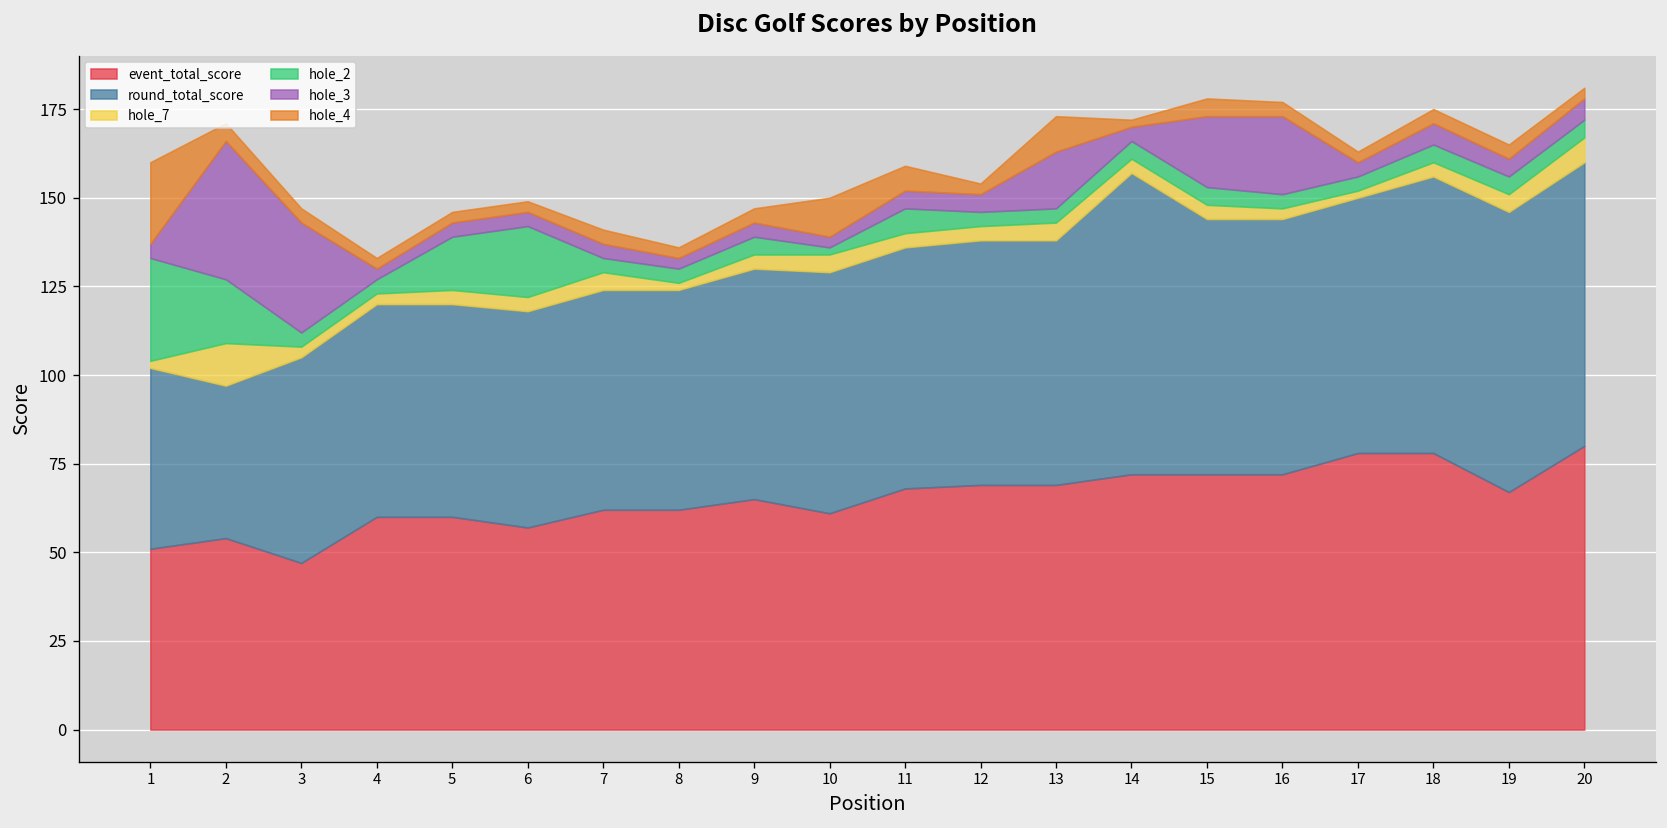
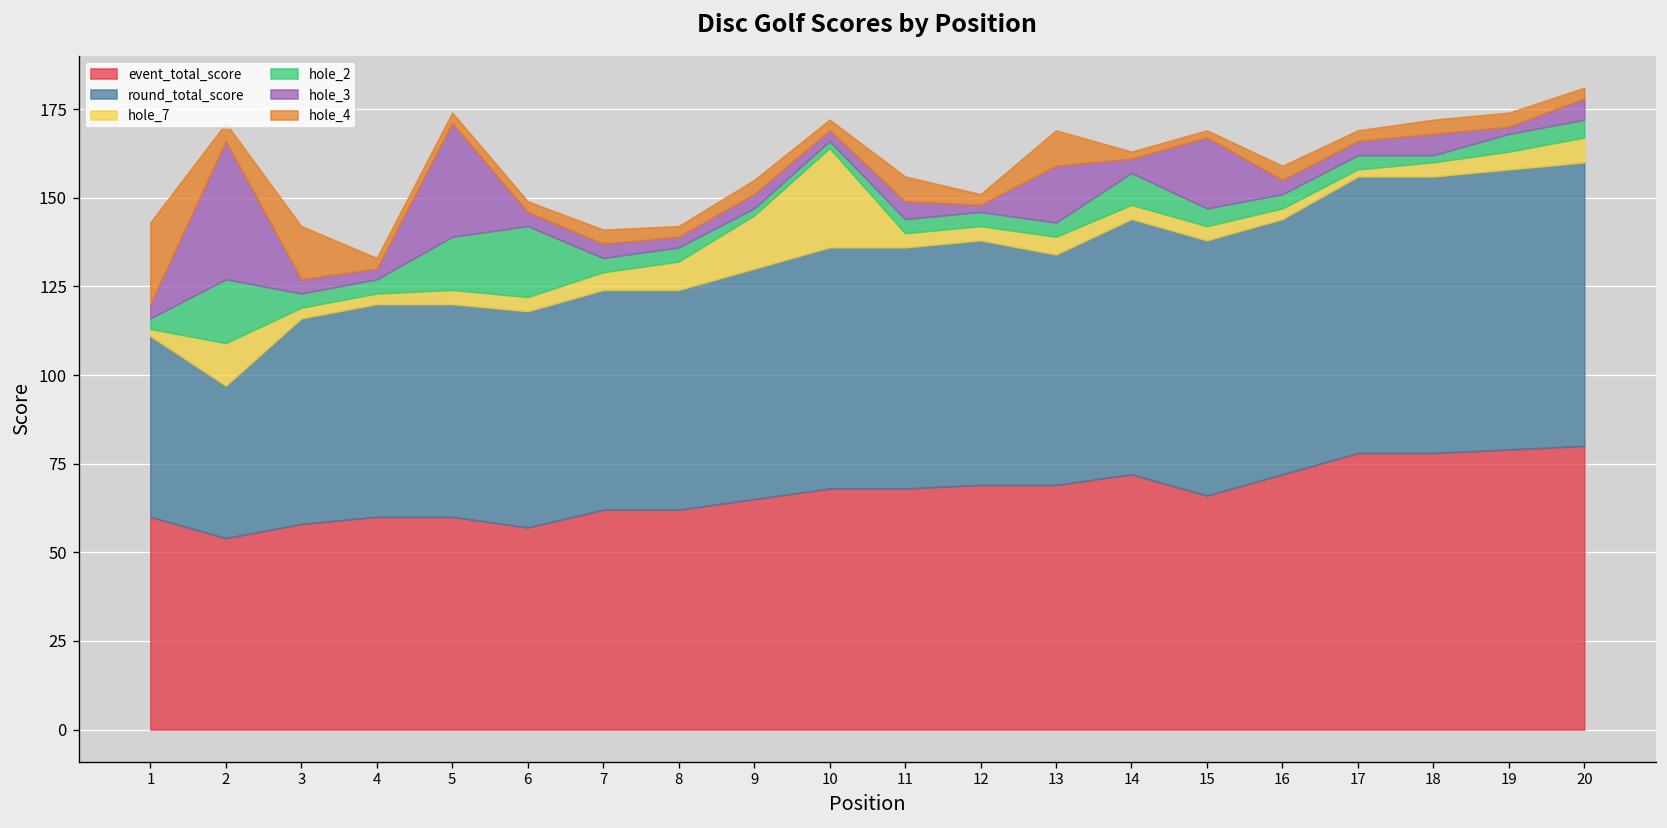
event_total_score, 1: 51 -> 60
hole_2, 1: 29 -> 3
event_total_score, 3: 47 -> 58
hole_3, 3: 31 -> 4
hole_4, 3: 4 -> 15
hole_3, 5: 4 -> 32
hole_7, 8: 2 -> 8
hole_7, 9: 4 -> 15
hole_2, 9: 5 -> 2
event_total_score, 10: 61 -> 68
hole_7, 10: 5 -> 28
hole_4, 10: 11 -> 3
hole_2, 11: 7 -> 4
hole_3, 12: 5 -> 2
round_total_score, 13: 69 -> 65
round_total_score, 14: 85 -> 72
hole_2, 14: 5 -> 9
event_total_score, 15: 72 -> 66
hole_4, 15: 5 -> 2
hole_3, 16: 22 -> 4
round_total_score, 17: 72 -> 78
hole_2, 18: 5 -> 2
event_total_score, 19: 67 -> 79
hole_3, 19: 5 -> 2
